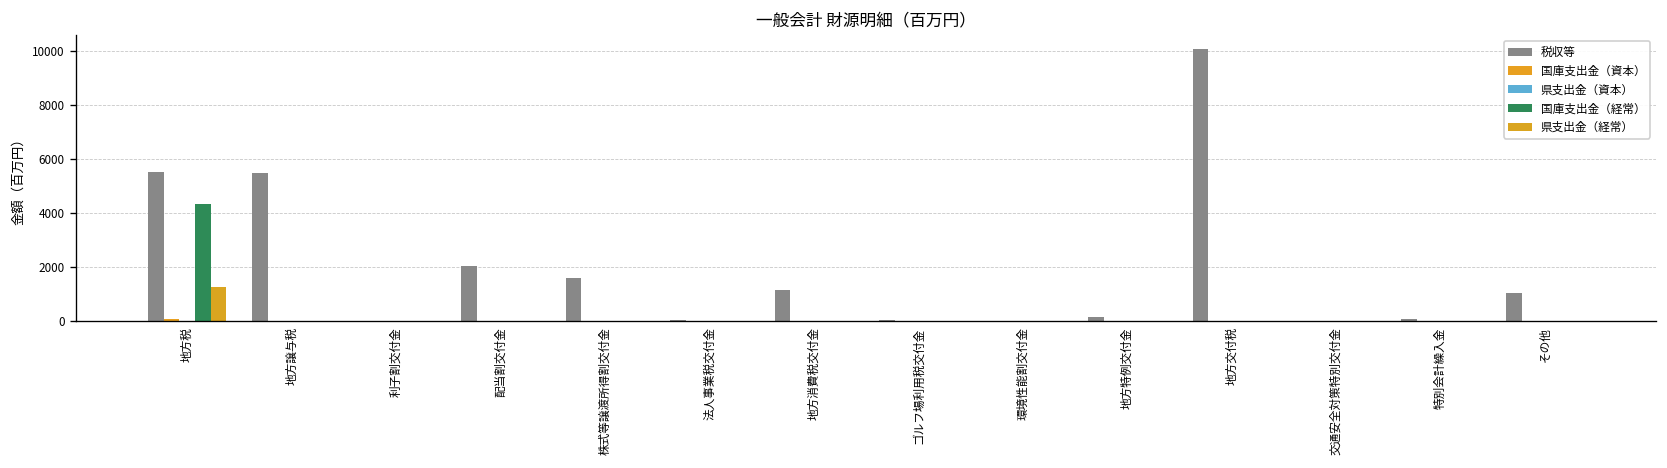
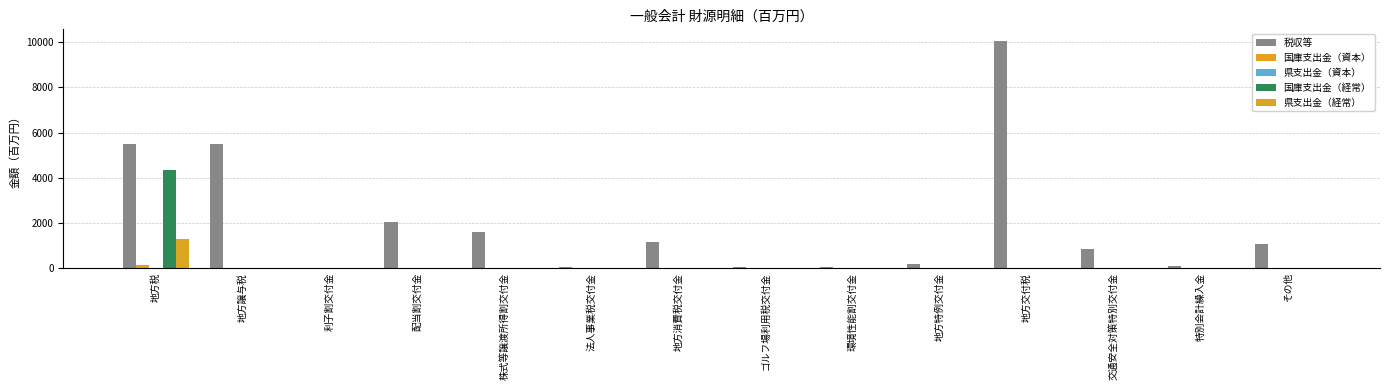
税収等, 交通安全対策特別交付金: 0 -> 800
